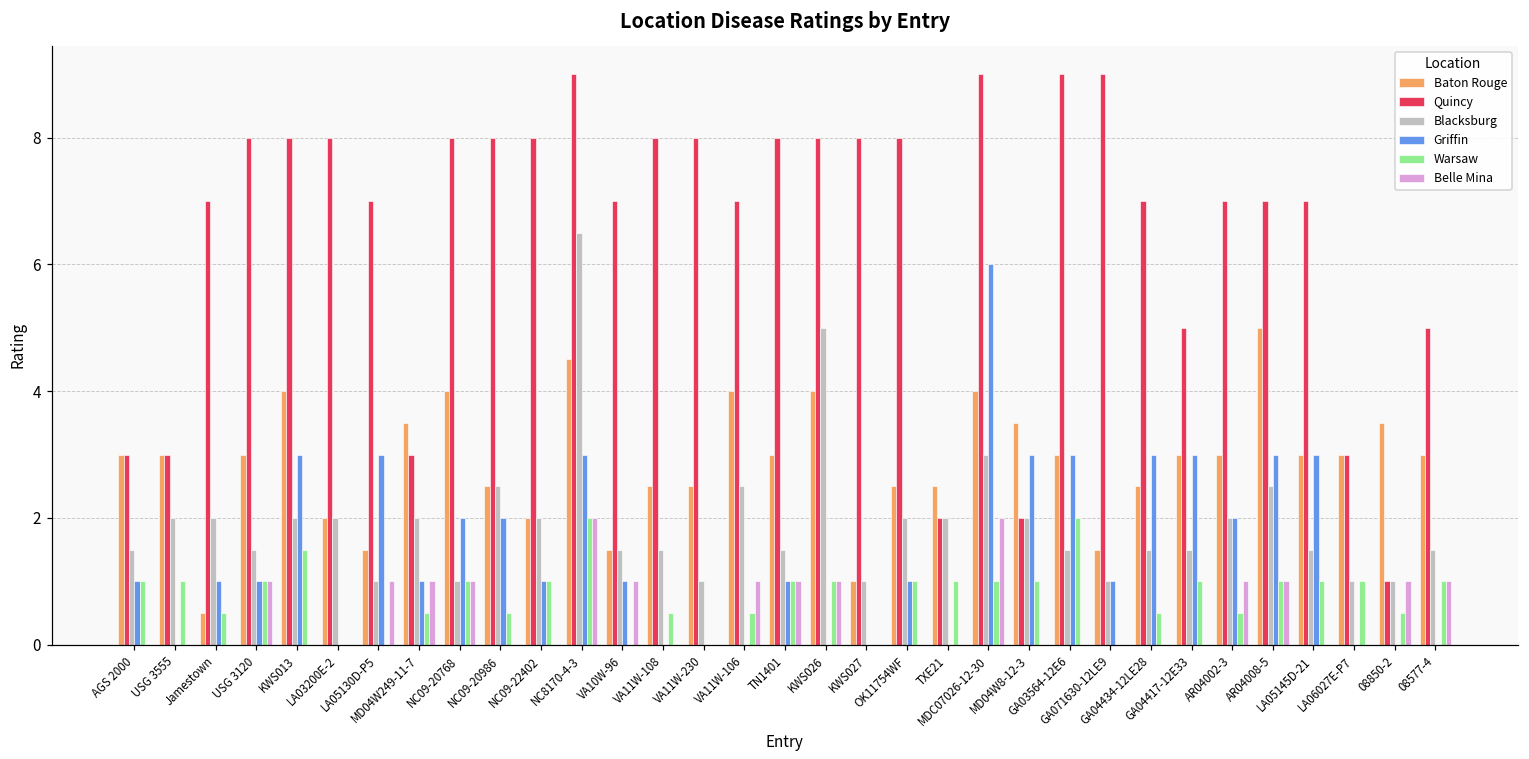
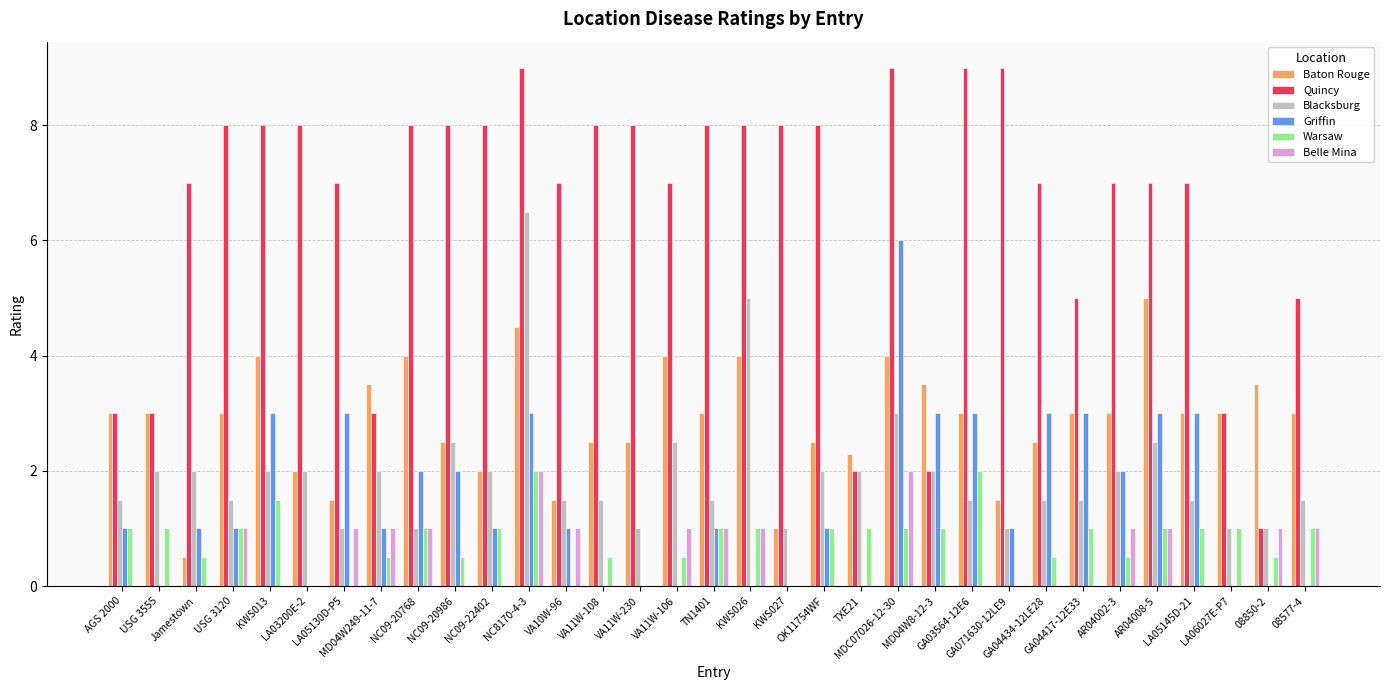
Baton Rouge, TXE21: 2.5 -> 2.3
